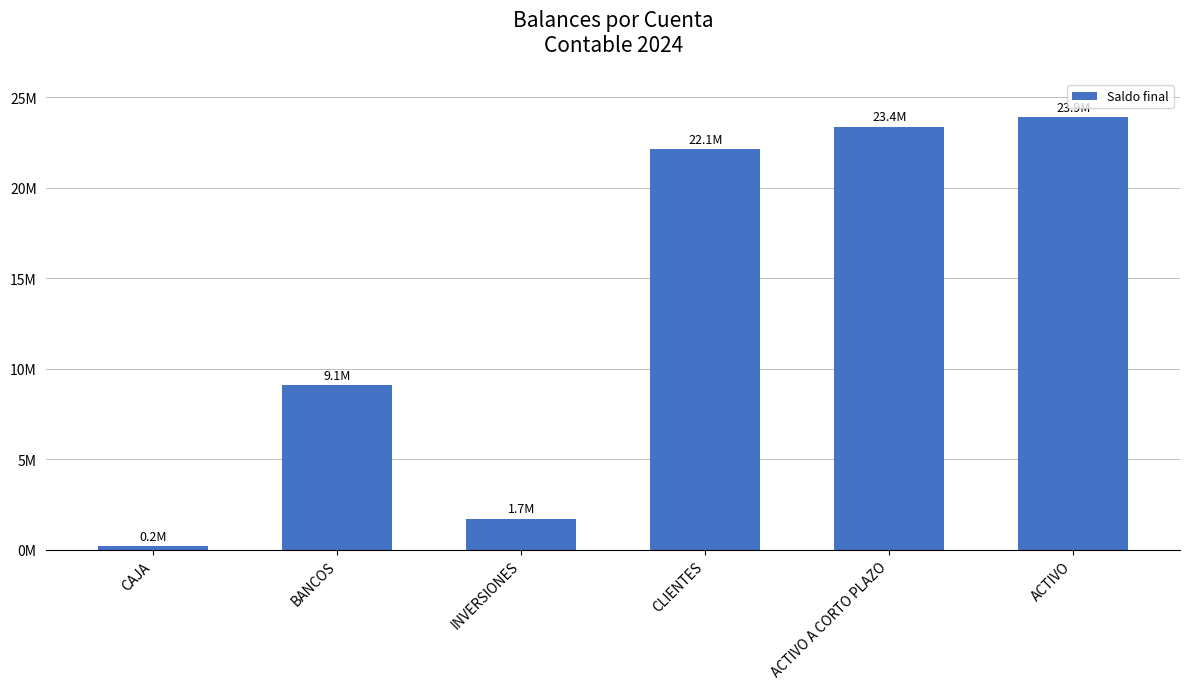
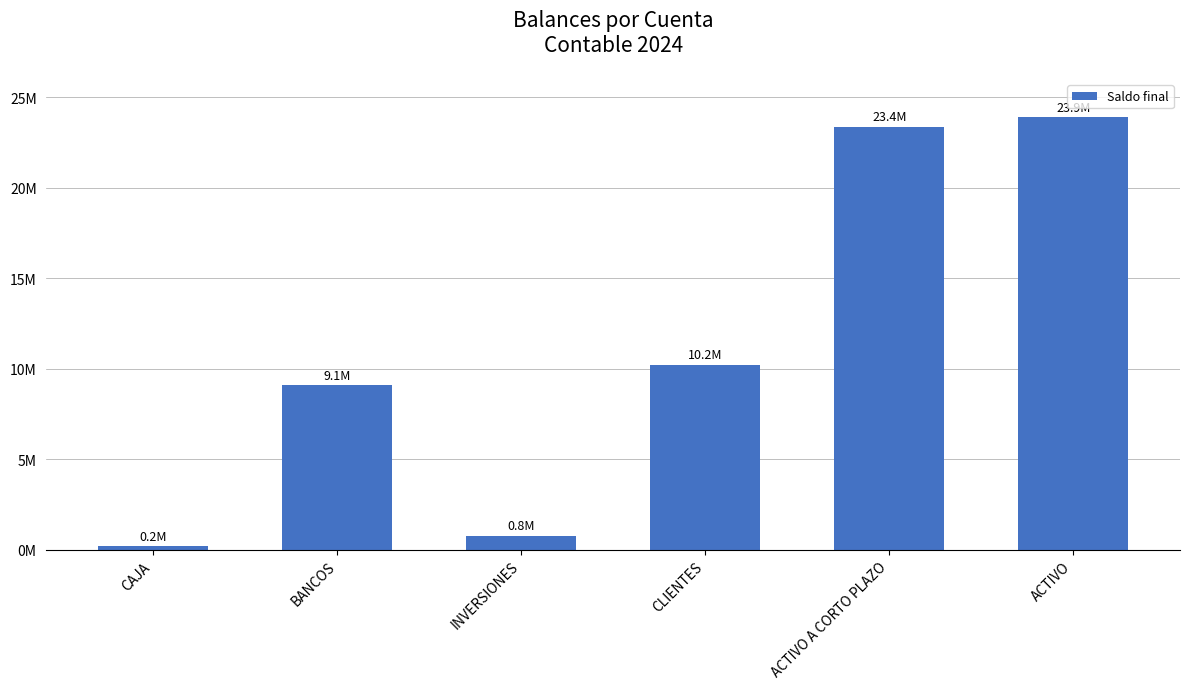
INVERSIONES: 1.7M -> 0.8M
CLIENTES: 22.1M -> 10.2M
